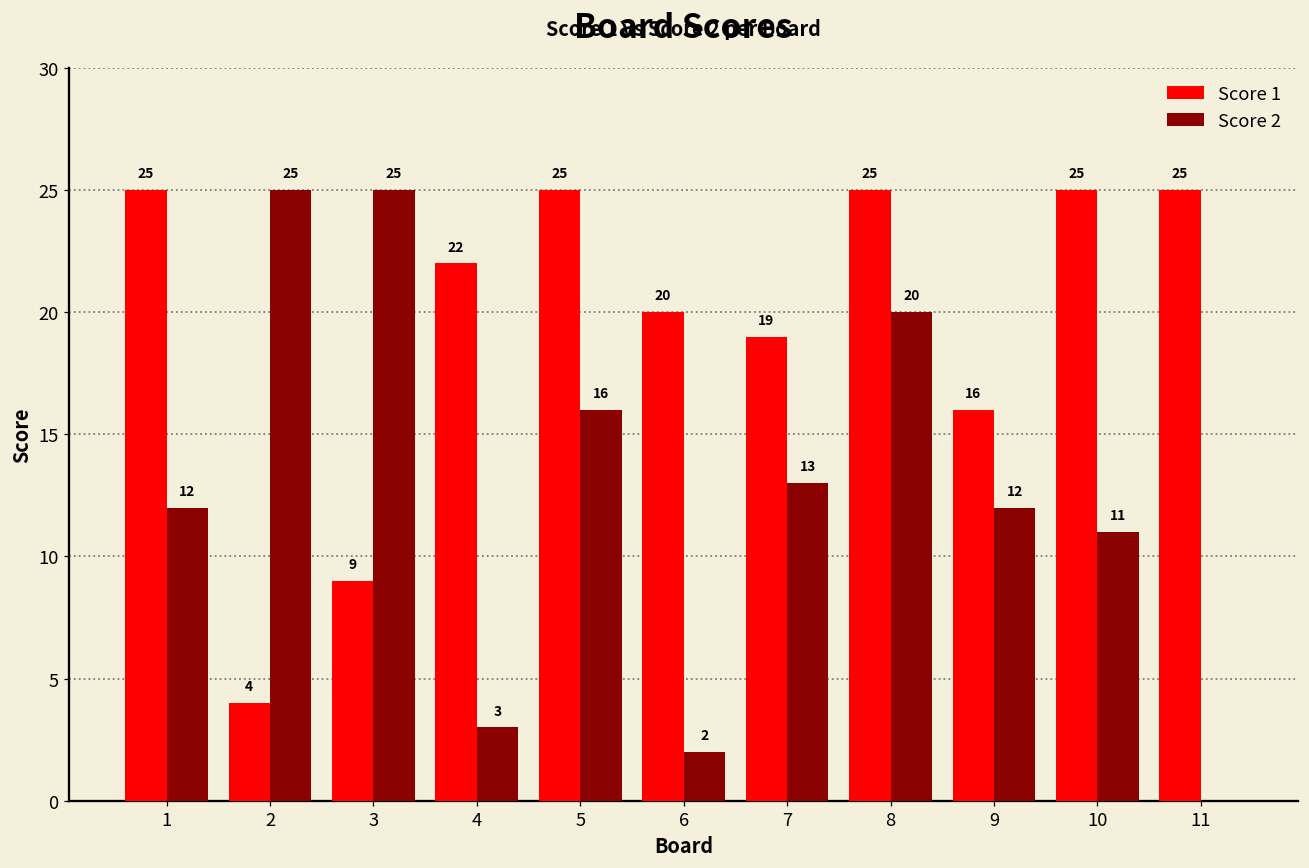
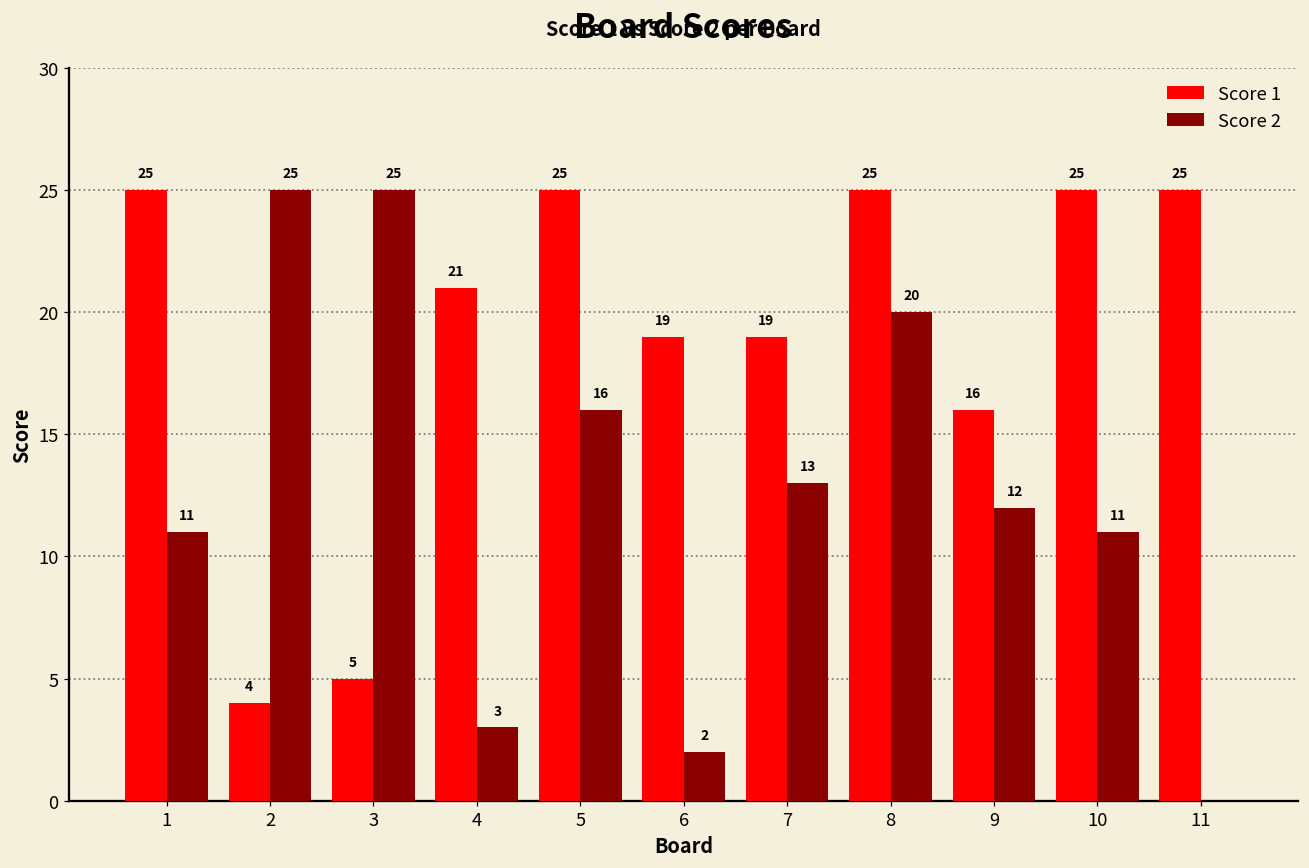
Score 2, 1: 12 -> 11
Score 1, 3: 9 -> 5
Score 1, 4: 22 -> 21
Score 1, 6: 20 -> 19
